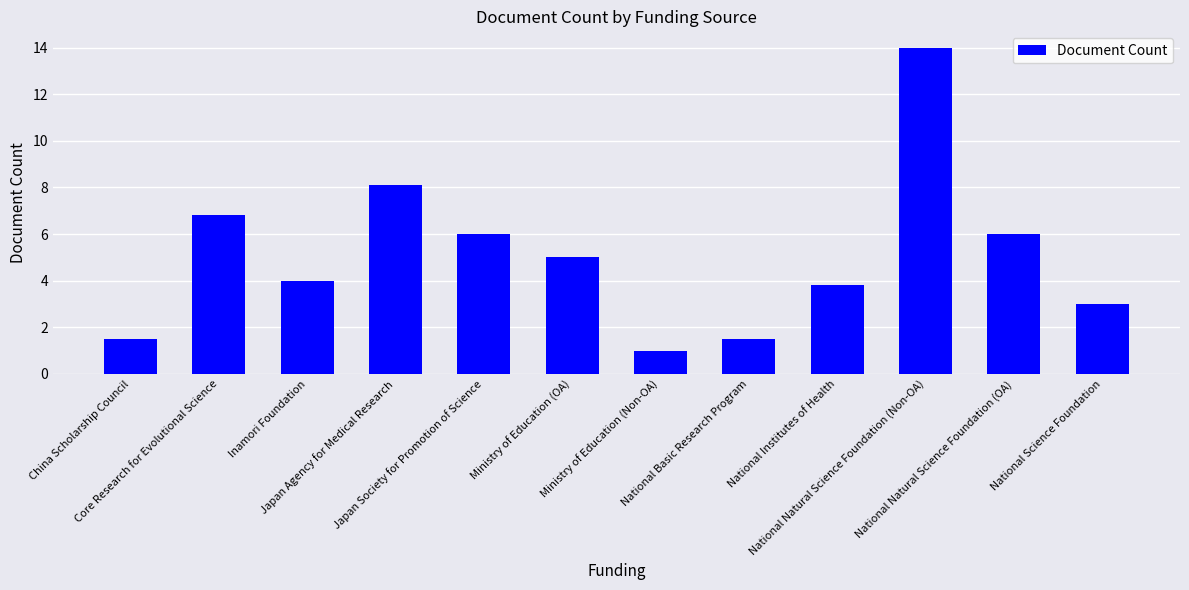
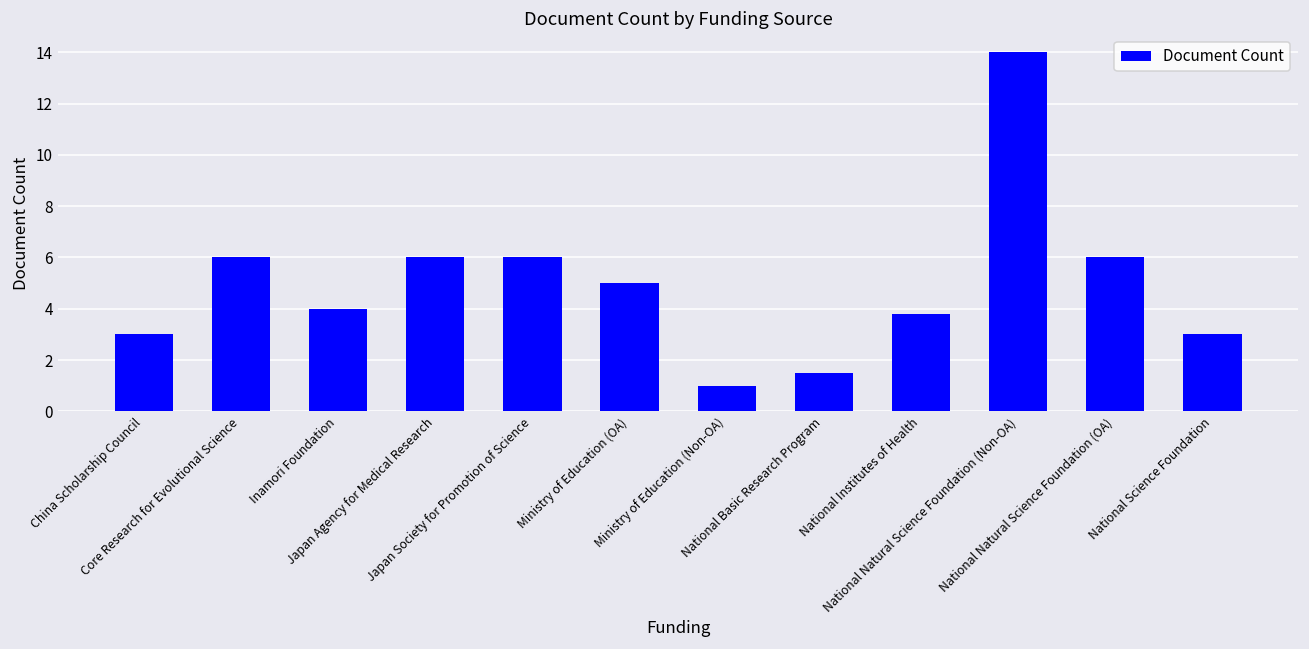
China Scholarship Council: 1.5 -> 3.0
Core Research for Evolutional Science: 6.8 -> 6.0
Japan Agency for Medical Research: 8.1 -> 6.0
